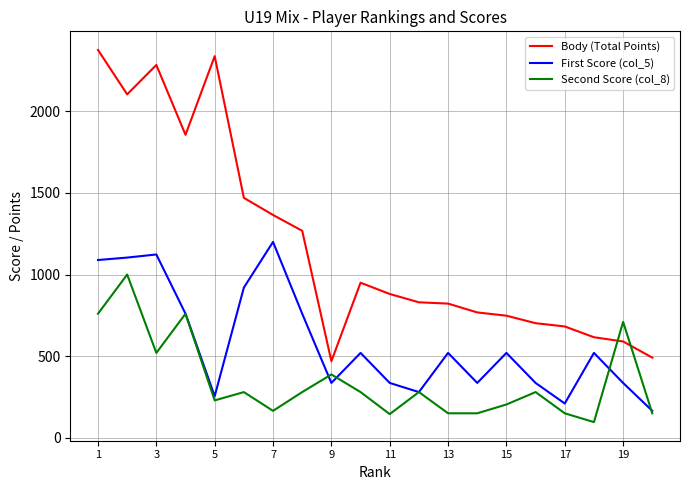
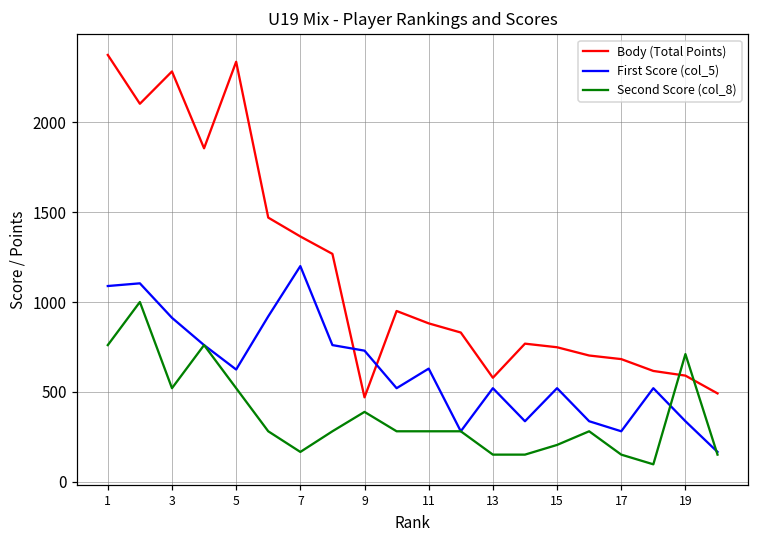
First Score (col_5), 3: 1120 -> 910
First Score (col_5), 5: 260 -> 620
Second Score (col_8), 5: 230 -> 520
First Score (col_5), 9: 340 -> 730
First Score (col_5), 11: 340 -> 630
Second Score (col_8), 11: 150 -> 280
Body (Total Points), 13: 820 -> 580
First Score (col_5), 17: 210 -> 280
